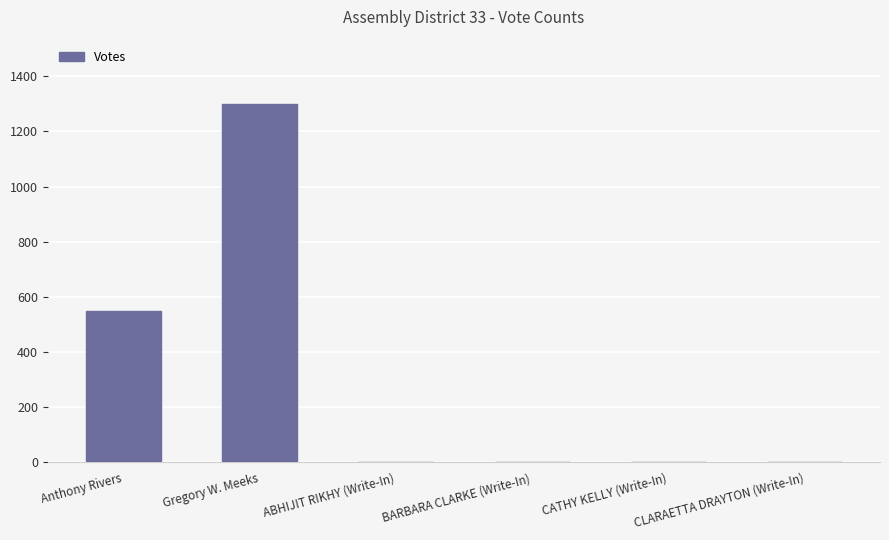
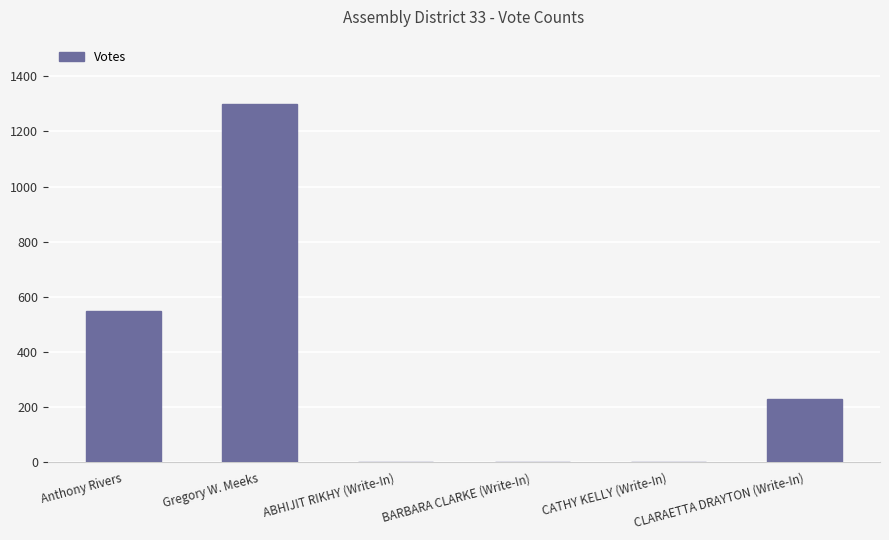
CLARAETTA DRAYTON (Write-In): 0 -> 230
